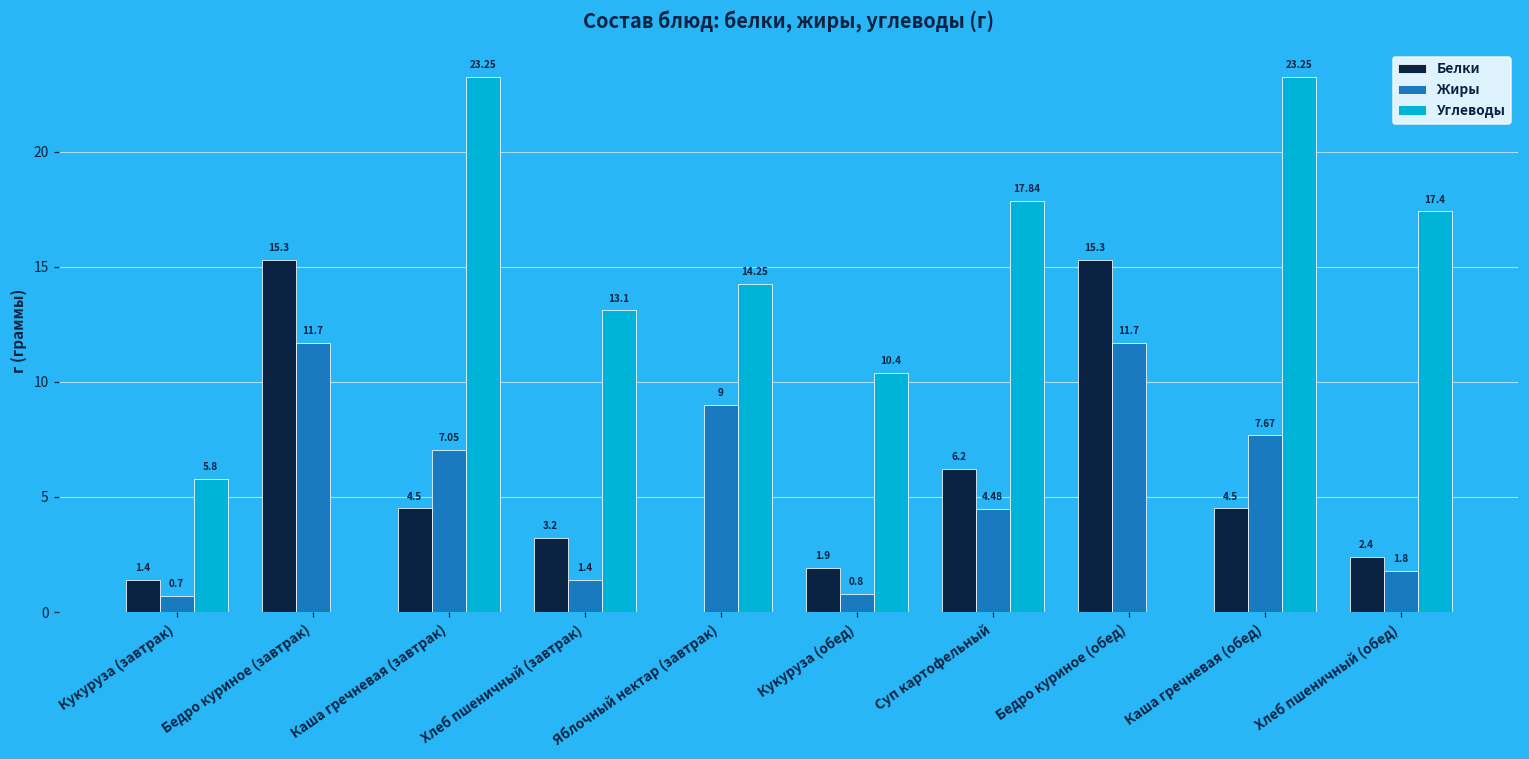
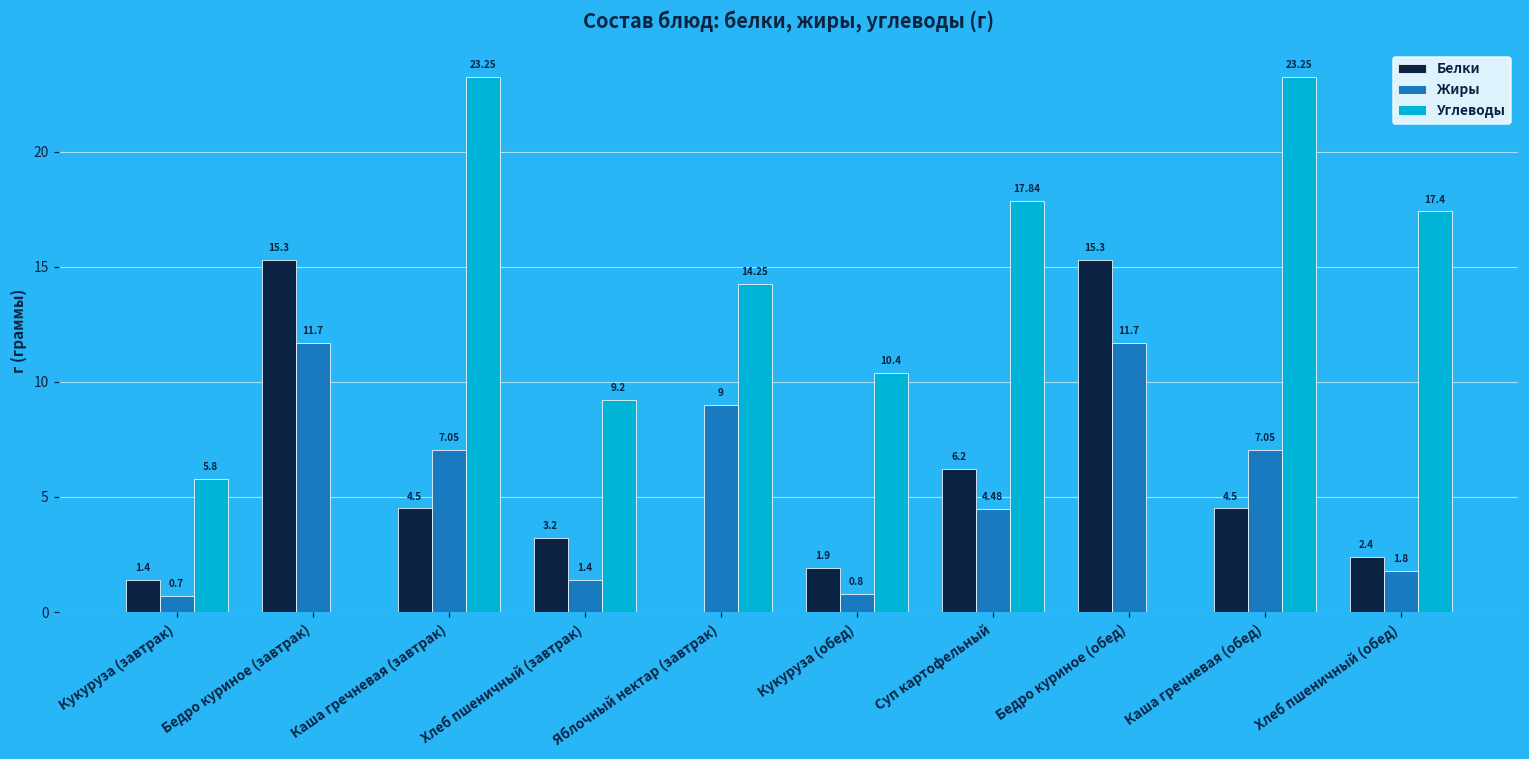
Углеводы, Хлеб пшеничный (завтрак): 13.1 -> 9.2
Жиры, Каша гречневая (обед): 7.67 -> 7.05
